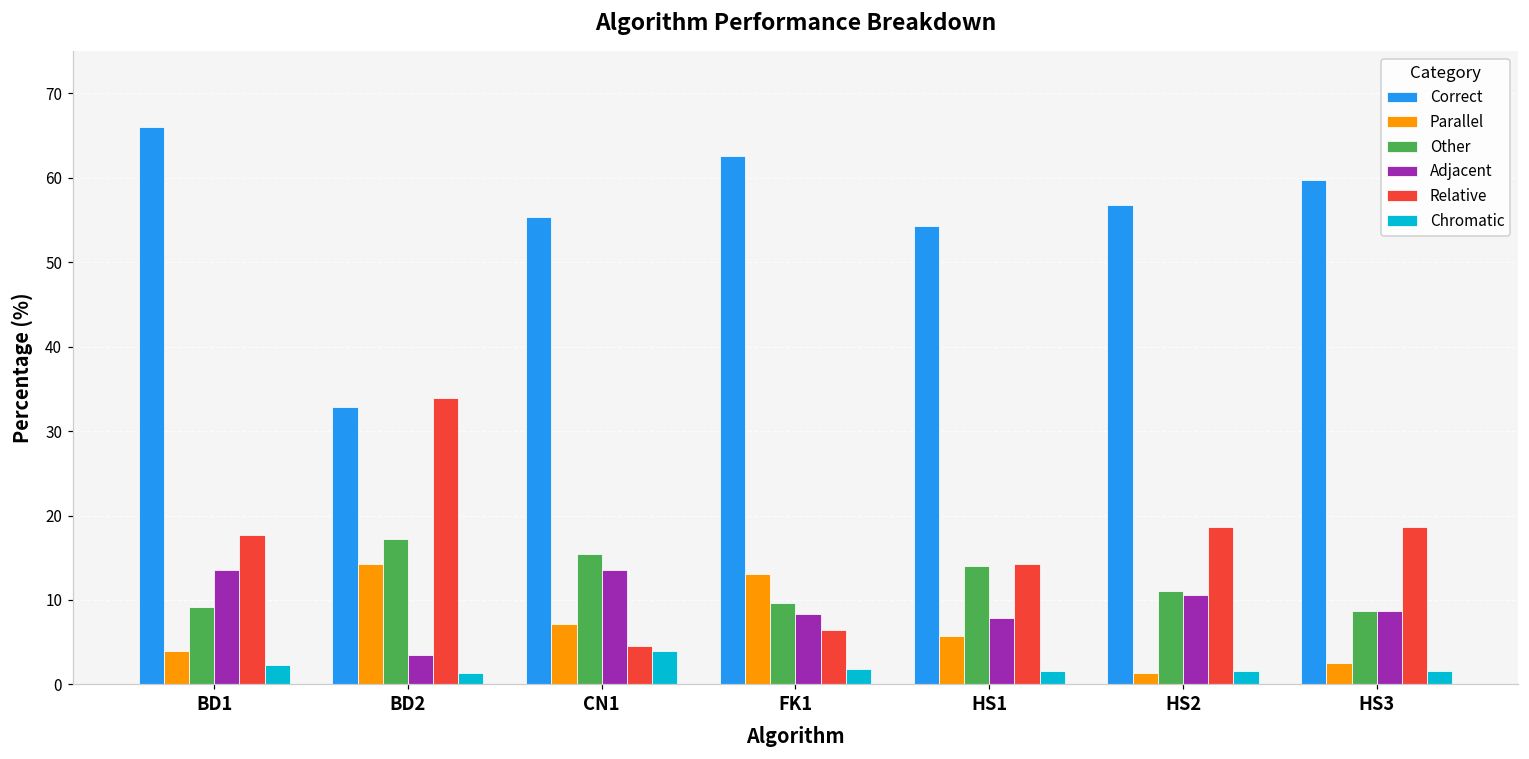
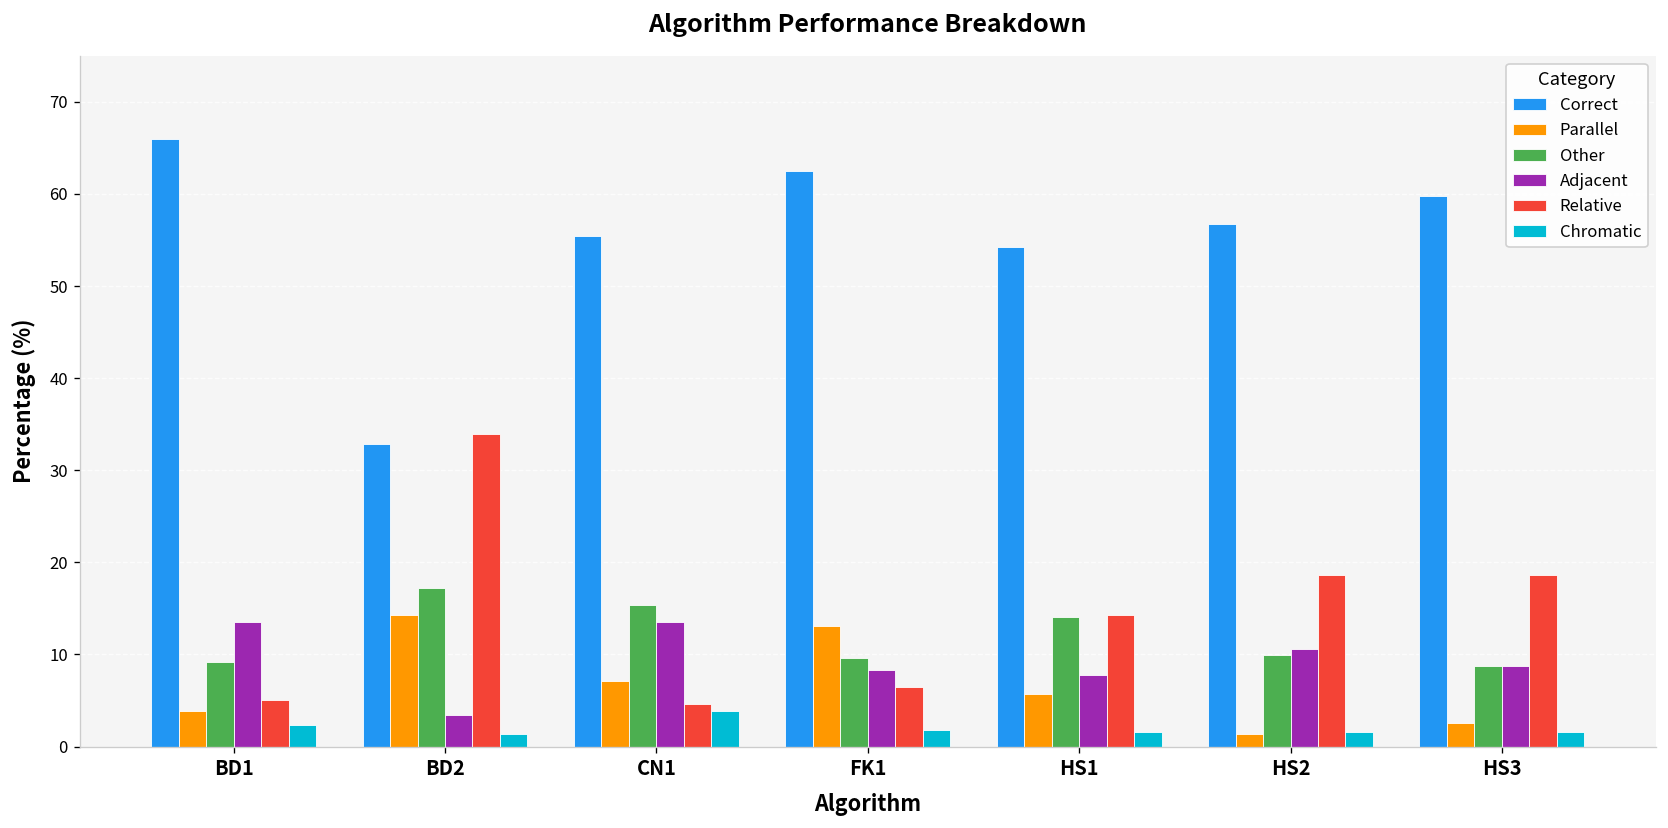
Relative, BD1: 18 -> 5
Other, HS2: 11 -> 10
